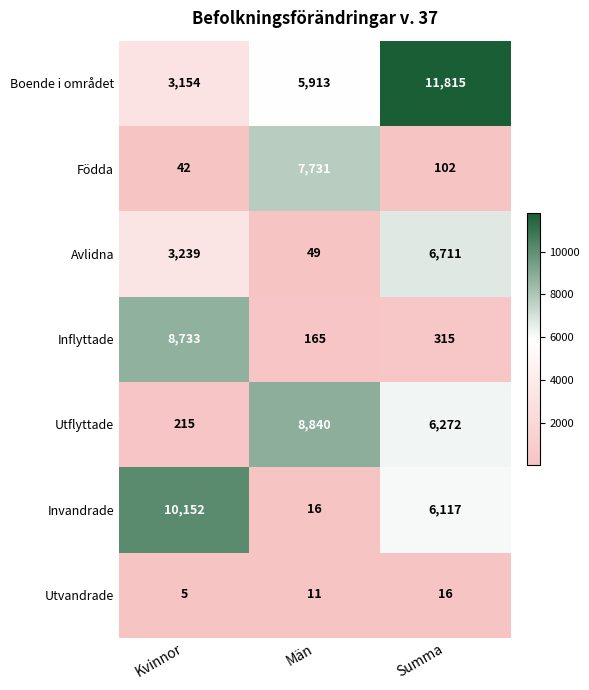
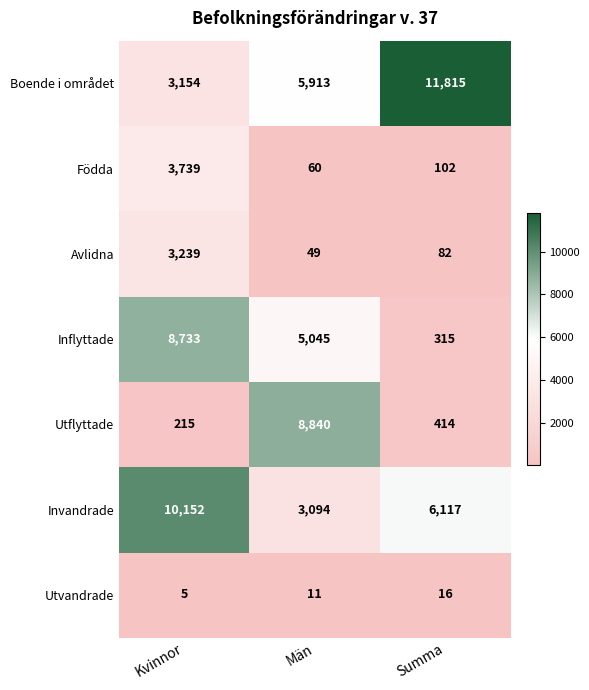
Födda, Kvinnor: 42 -> 3,739
Födda, Män: 7,731 -> 60
Avlidna, Summa: 6,711 -> 82
Inflyttade, Män: 165 -> 5,045
Utflyttade, Summa: 6,272 -> 414
Invandrade, Män: 16 -> 3,094
